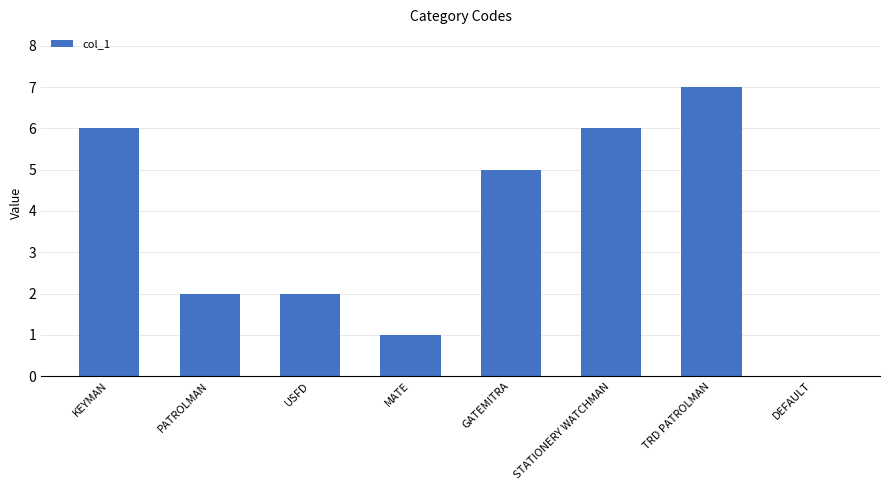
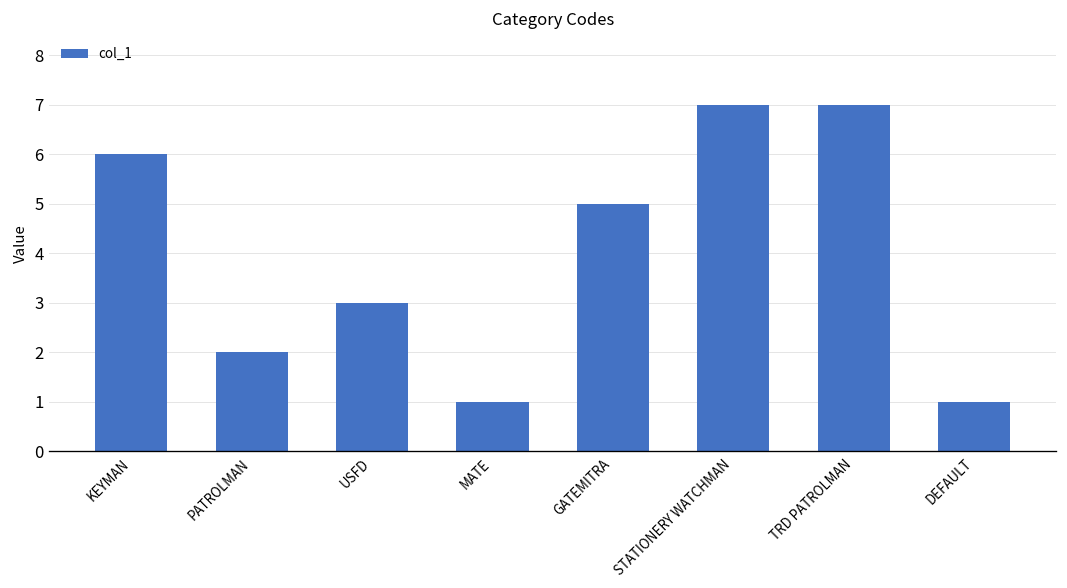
USFD: 2 -> 3
STATIONERY WATCHMAN: 6 -> 7
DEFAULT: 0 -> 1
